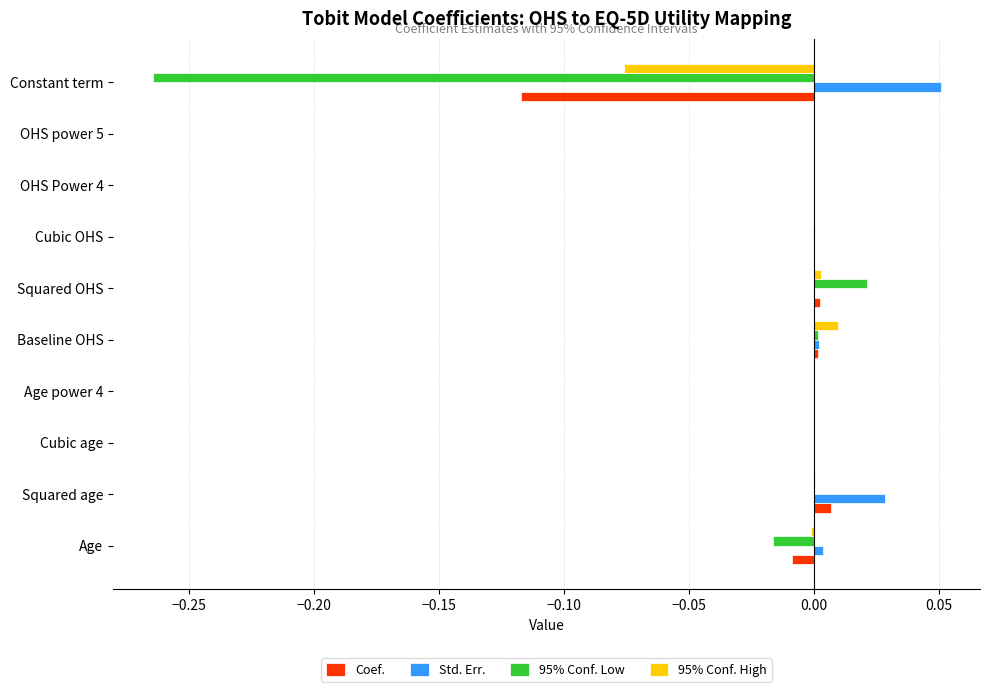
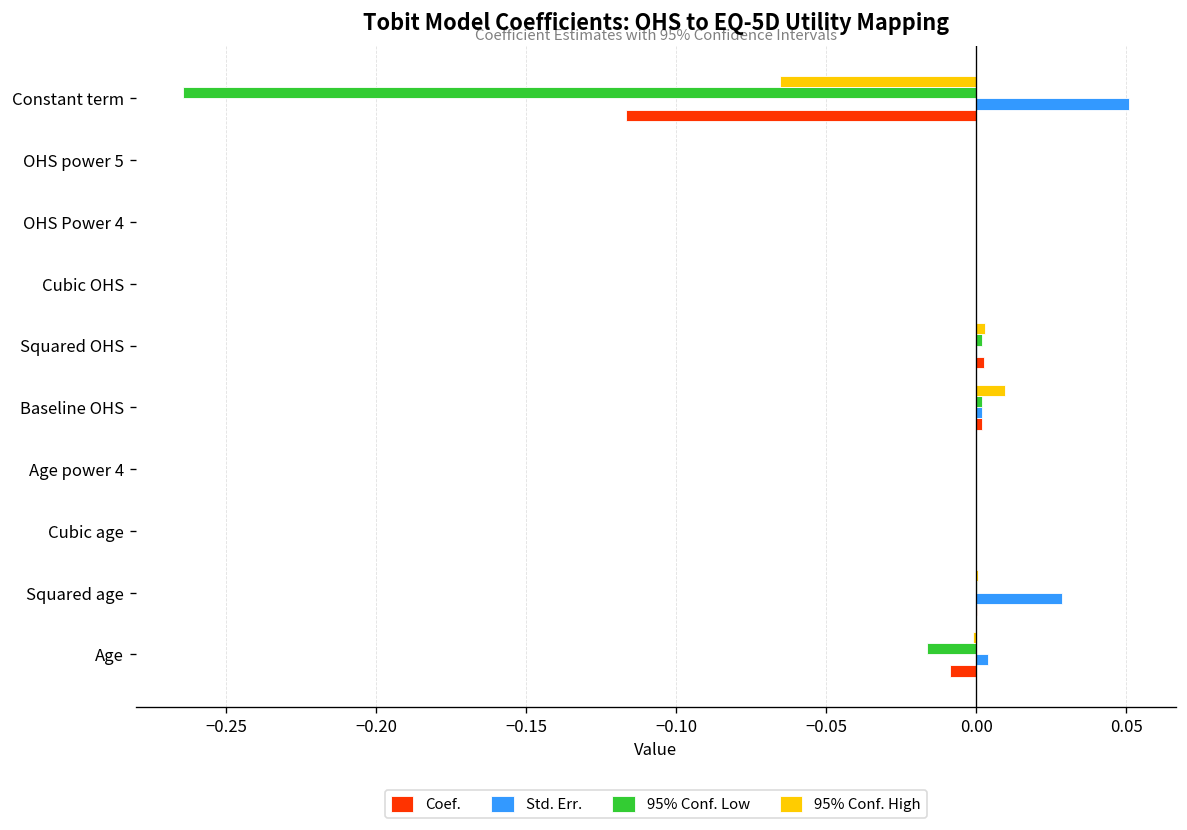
95% Conf. High, Constant term: -0.076 -> -0.065
95% Conf. Low, Squared OHS: 0.021 -> 0.002
Coef., Squared age: 0.007 -> 0.000
